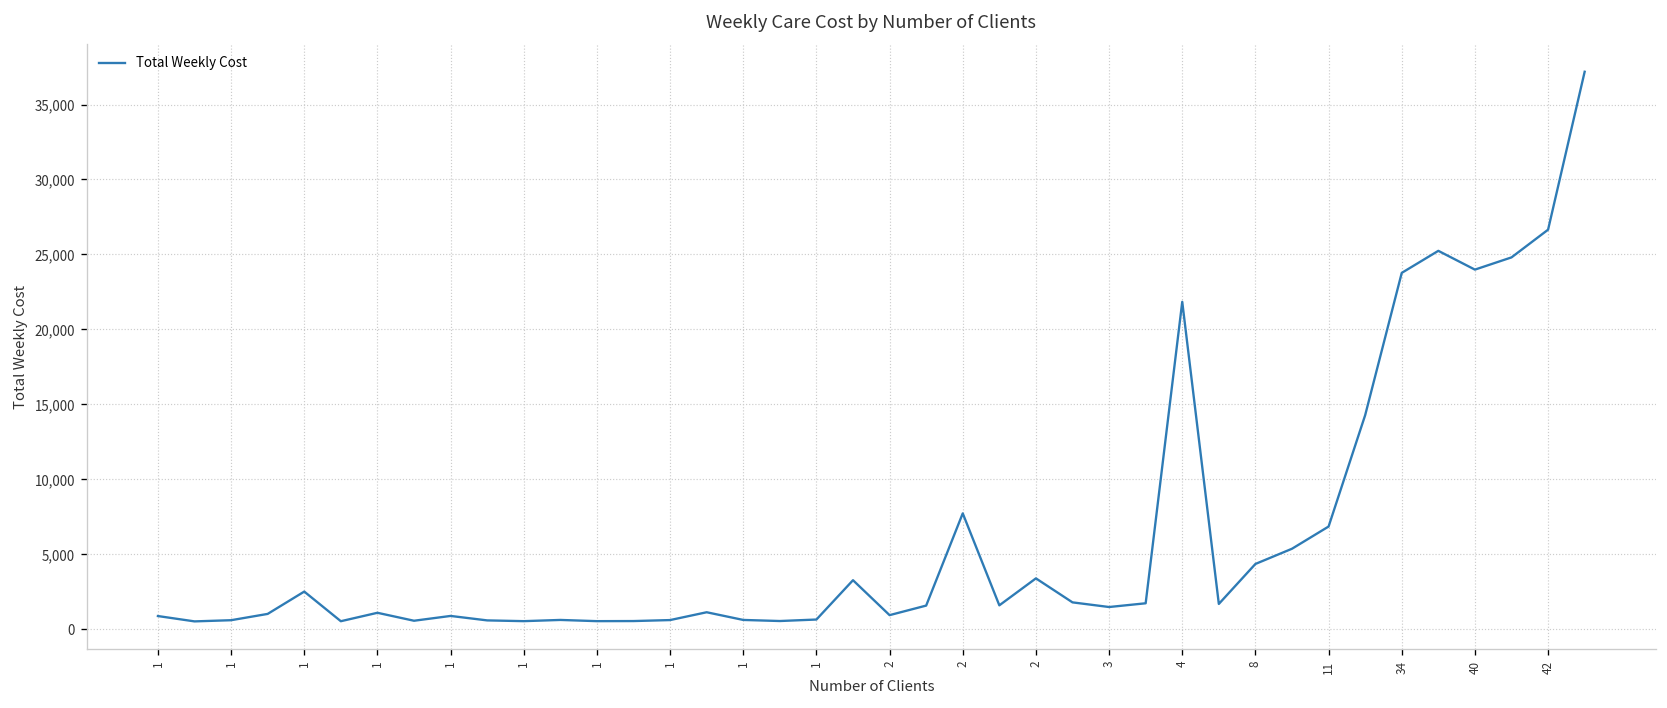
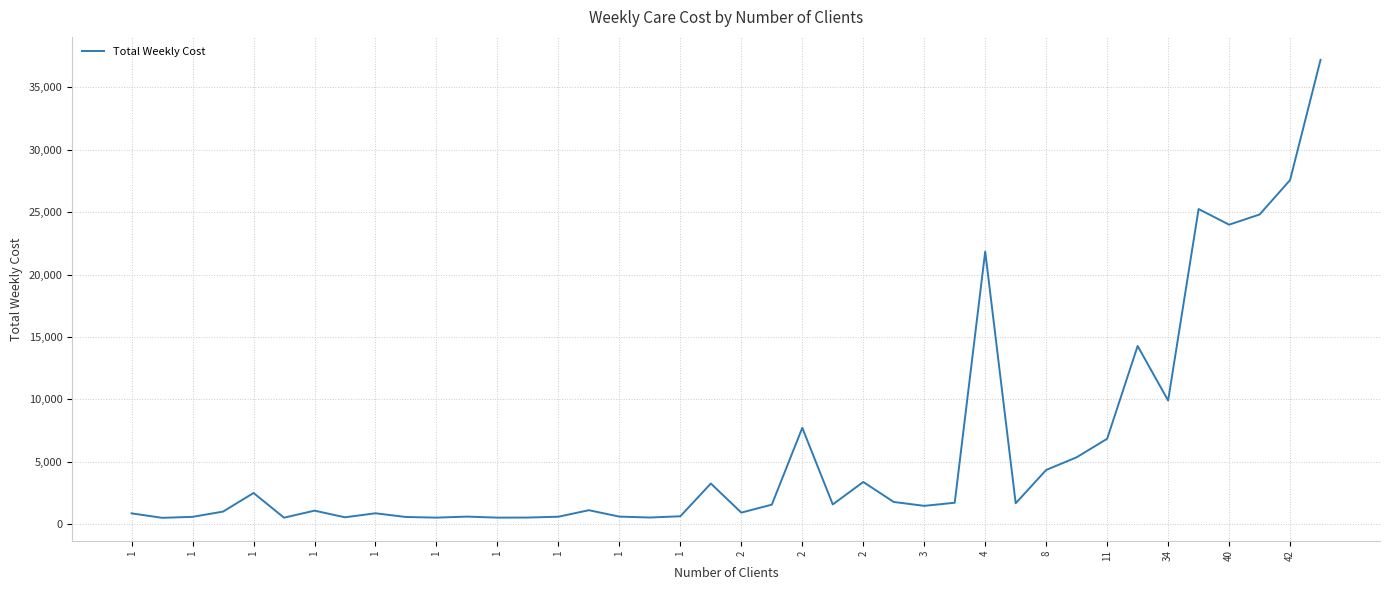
34: 23,800 -> 9,900
42: 26,700 -> 27,600
